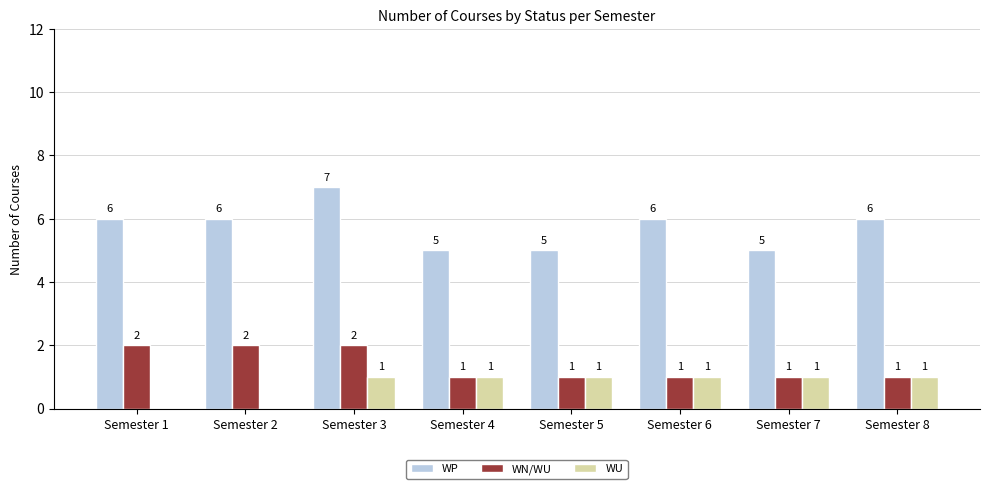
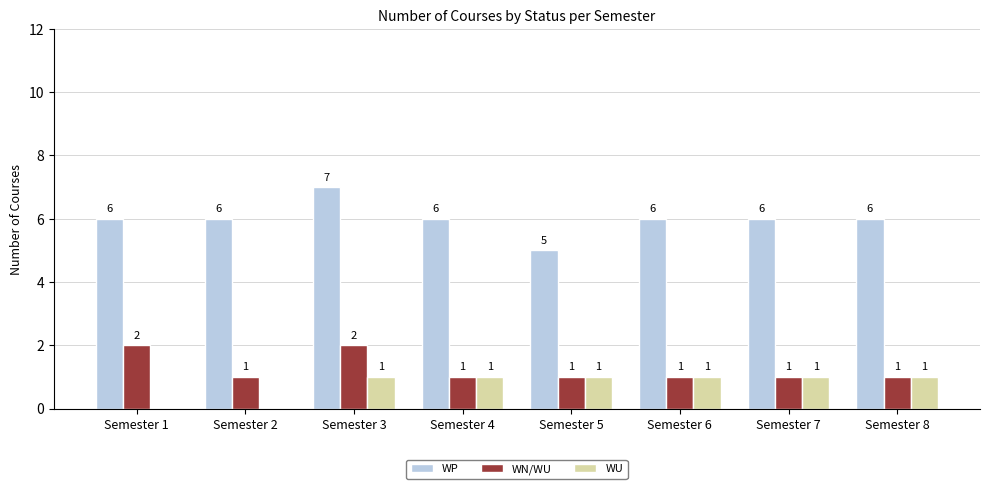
WN/WU, Semester 2: 2 -> 1
WP, Semester 4: 5 -> 6
WP, Semester 7: 5 -> 6
